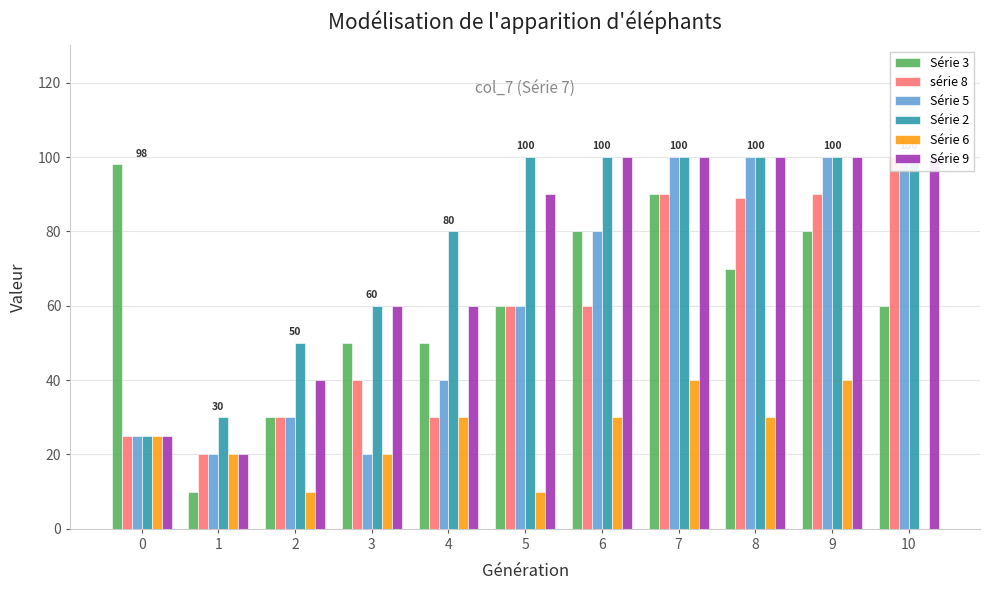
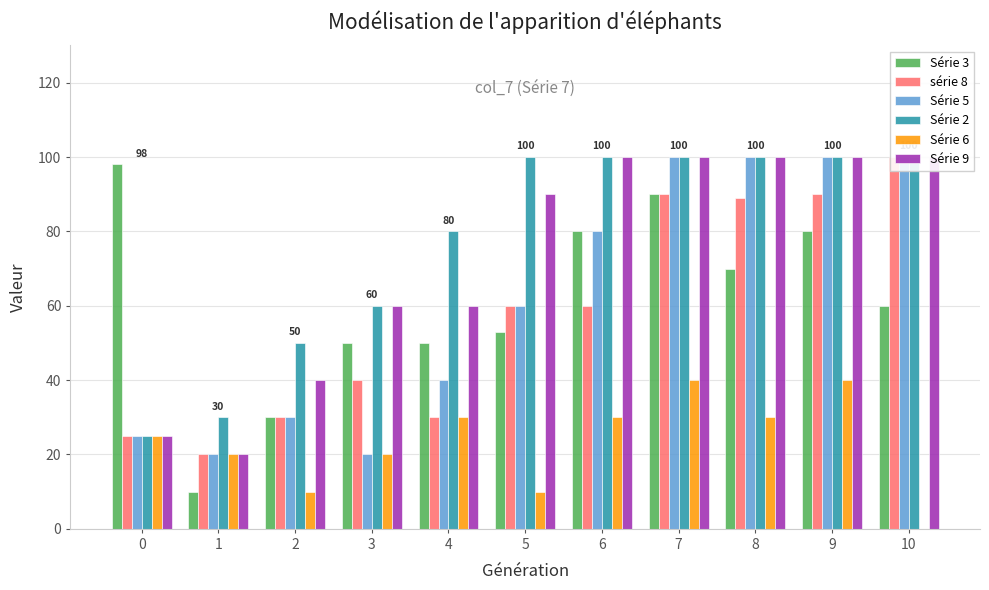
Série 3, 5: 60 -> 53
